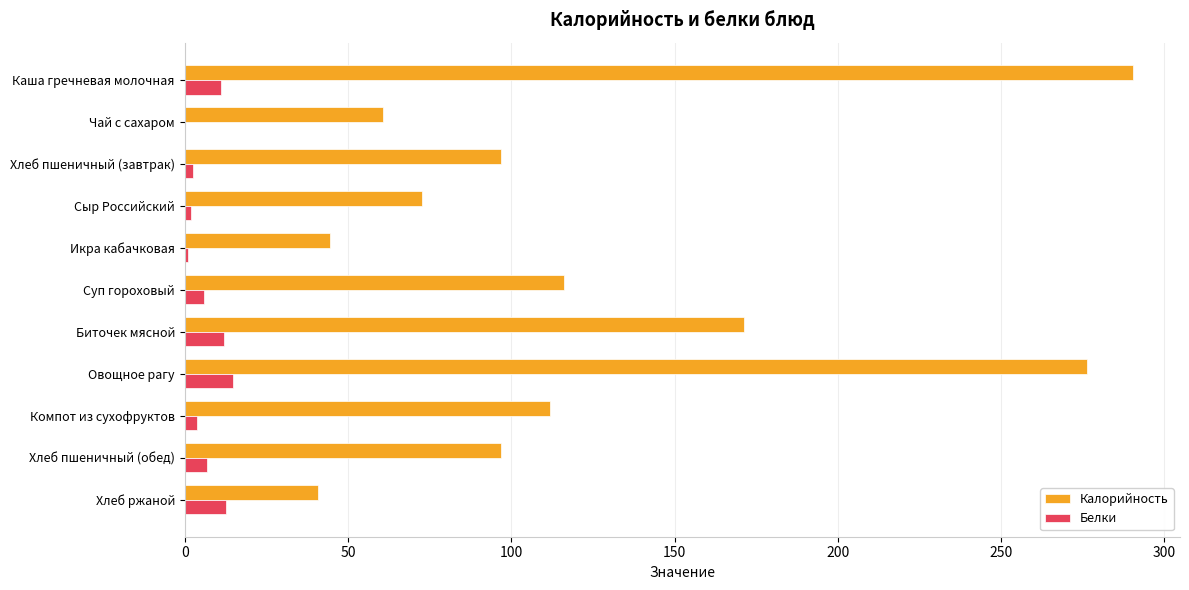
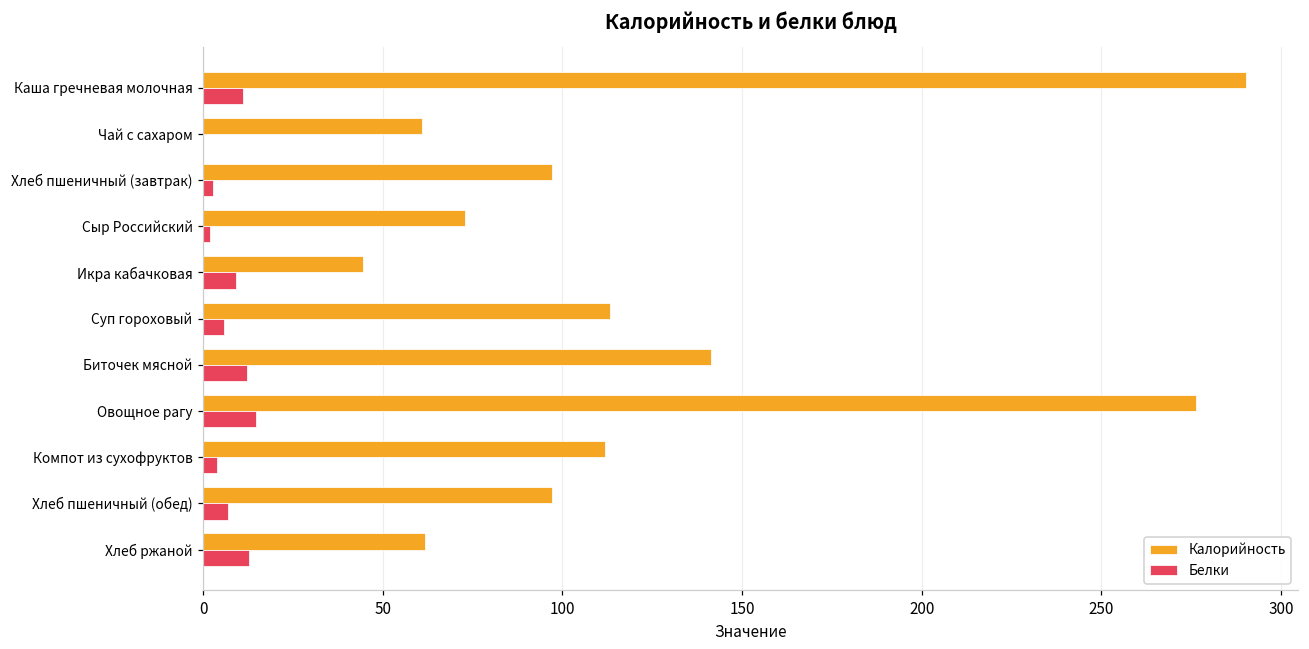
Белки, Икра кабачковая: 1 -> 9
Калорийность, Суп гороховый: 116 -> 113
Калорийность, Биточек мясной: 171 -> 141
Калорийность, Хлеб ржаной: 41 -> 62
